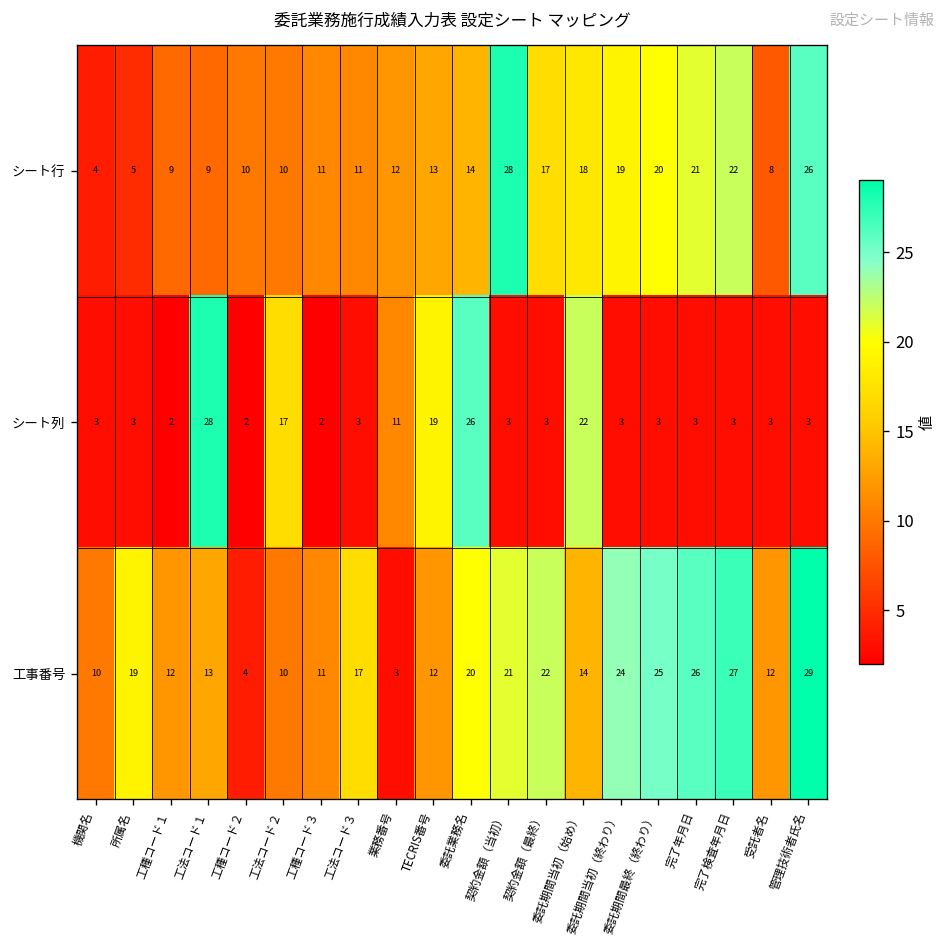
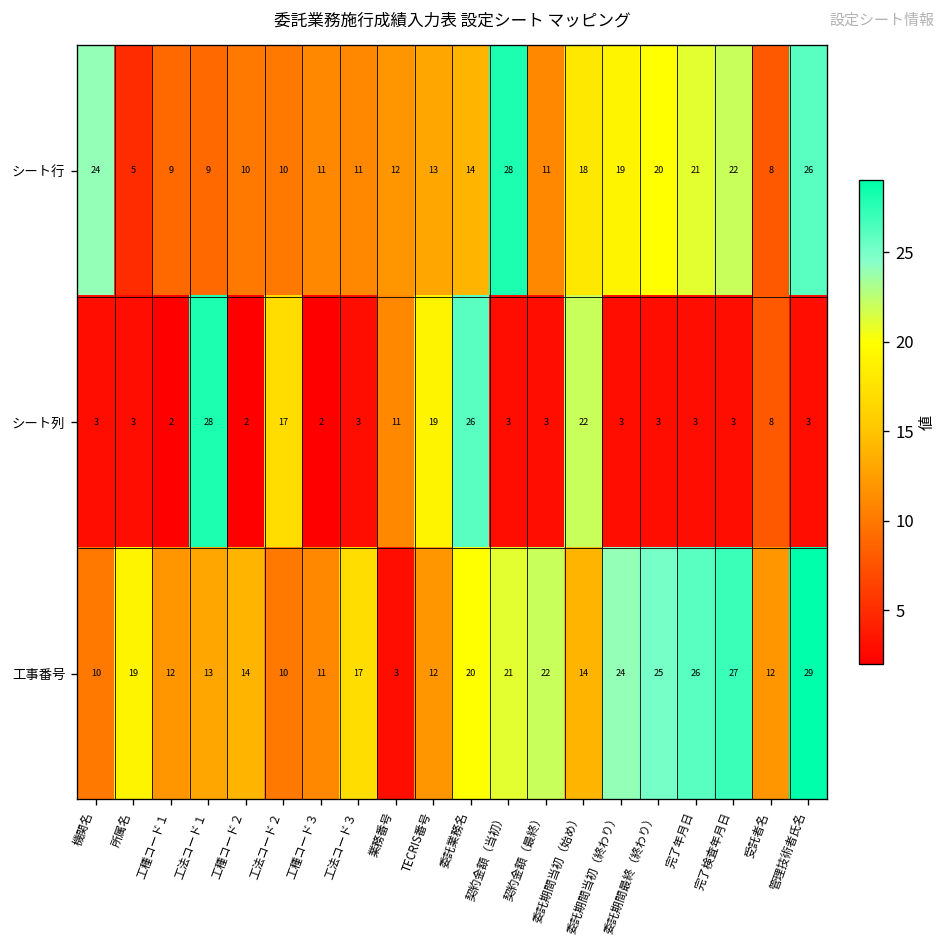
シート行, 機関名: 4 -> 24
シート行, 契約金額（最終）: 17 -> 11
シート列, 受託者名: 3 -> 8
工事番号, 工種コード２: 4 -> 14
